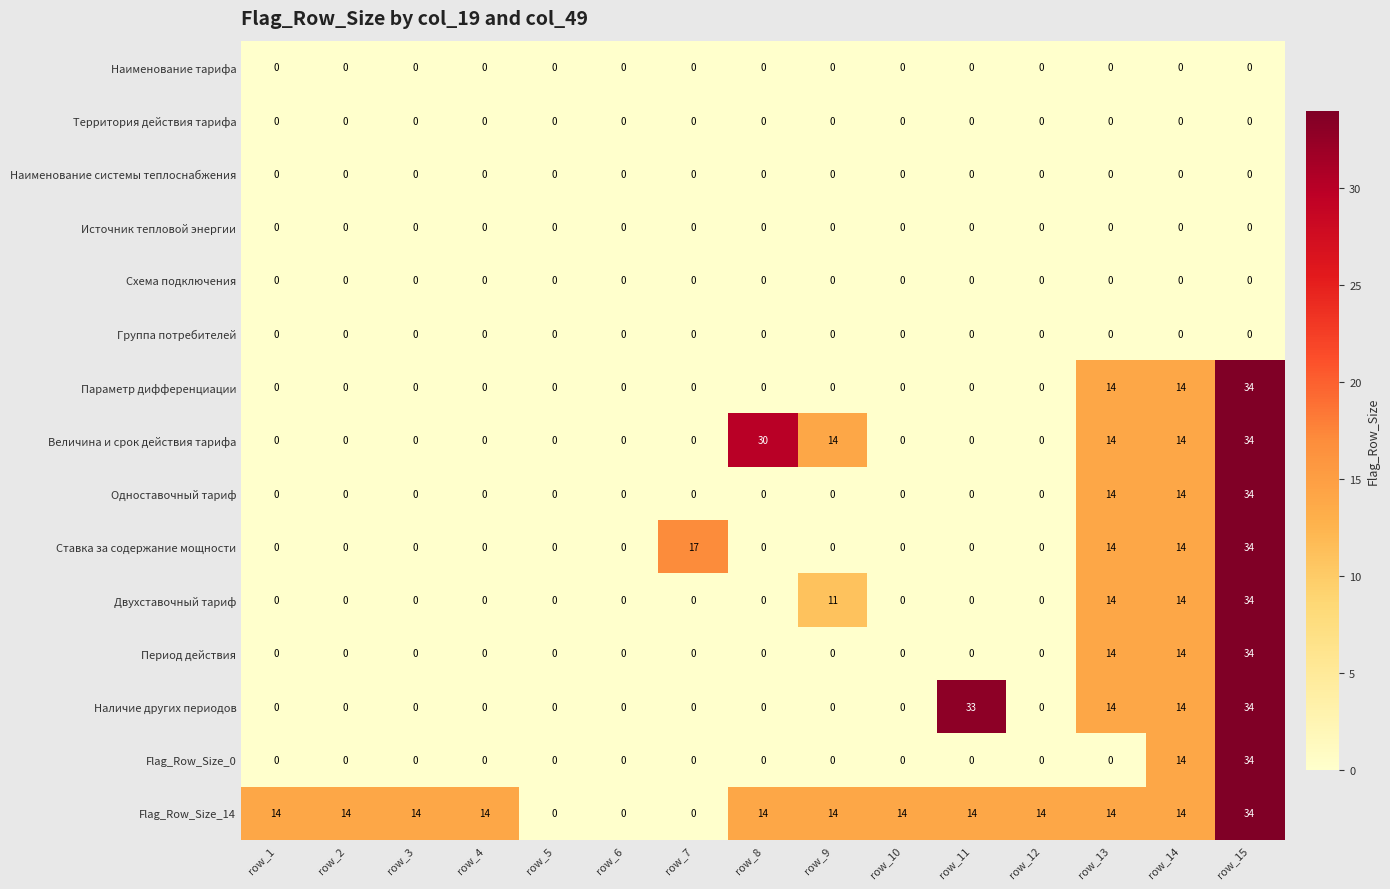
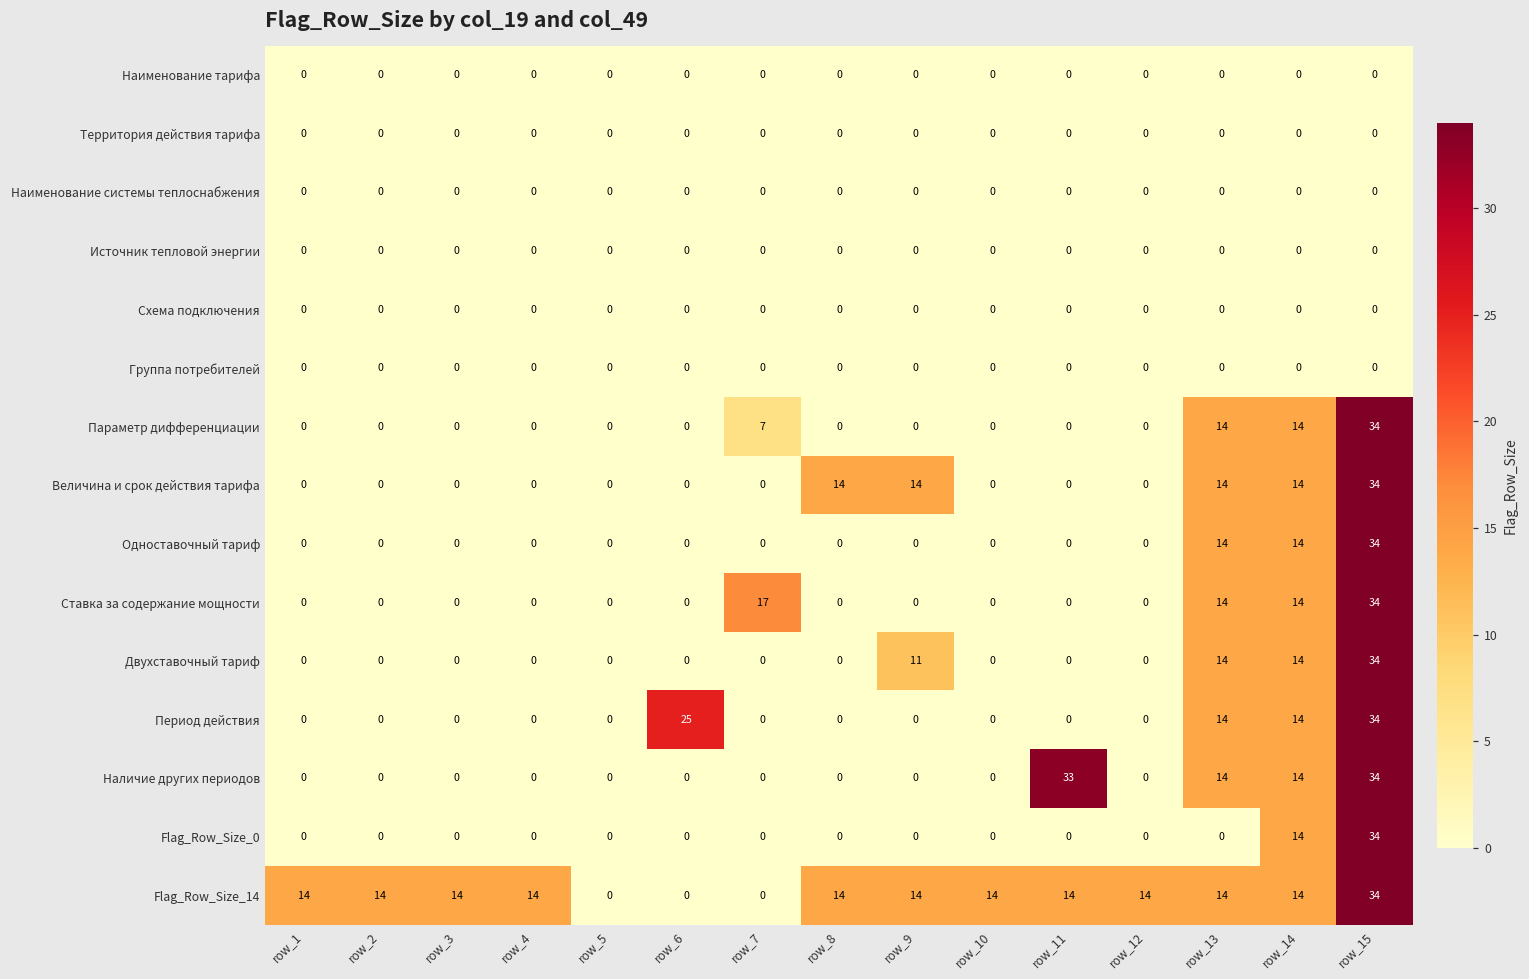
Параметр дифференциации, row_7: 0 -> 7
Величина и срок действия тарифа, row_8: 30 -> 14
Период действия, row_6: 0 -> 25
